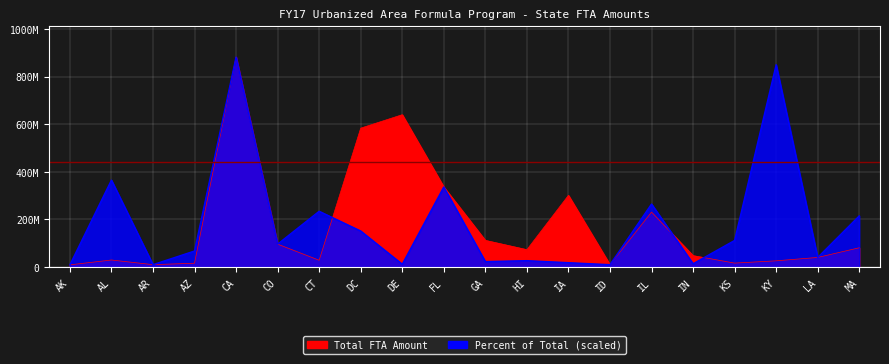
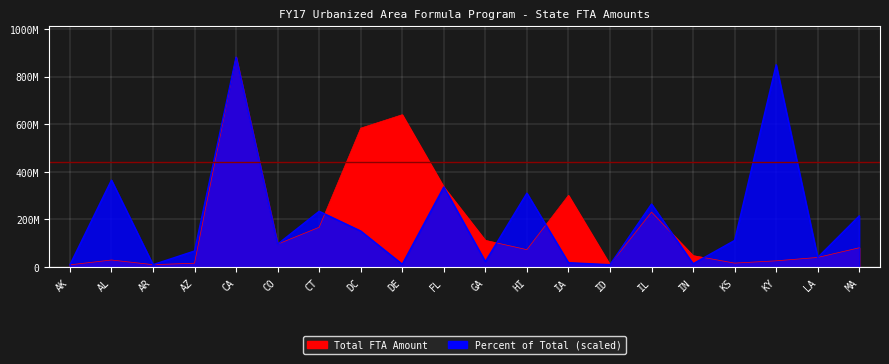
Total FTA Amount, CT: 30000000 -> 170000000
Percent of Total (scaled), HI: 30000000 -> 310000000
